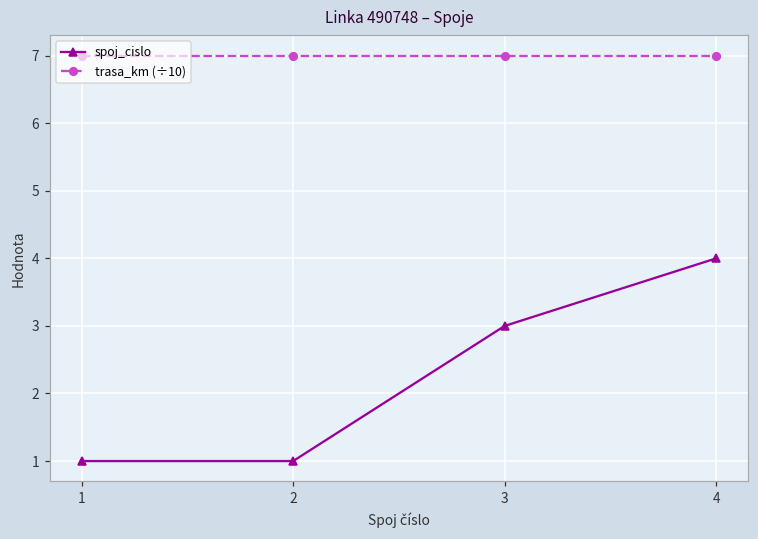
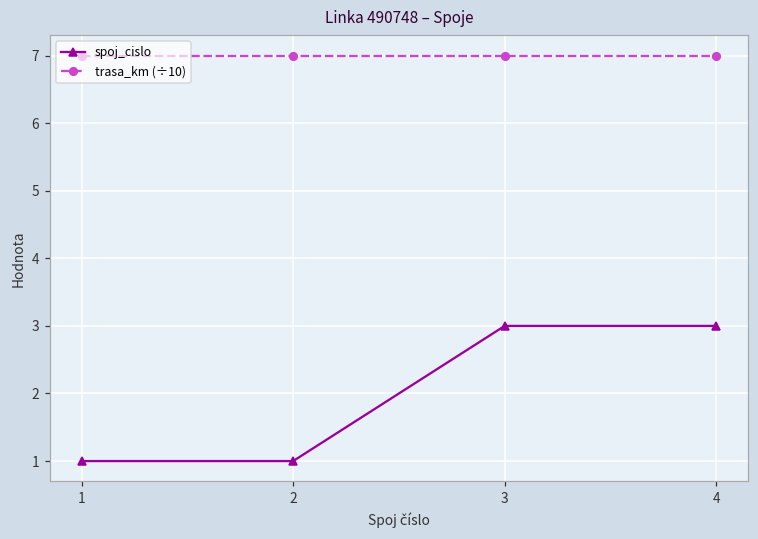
spoj_cislo, 4: 4 -> 3
